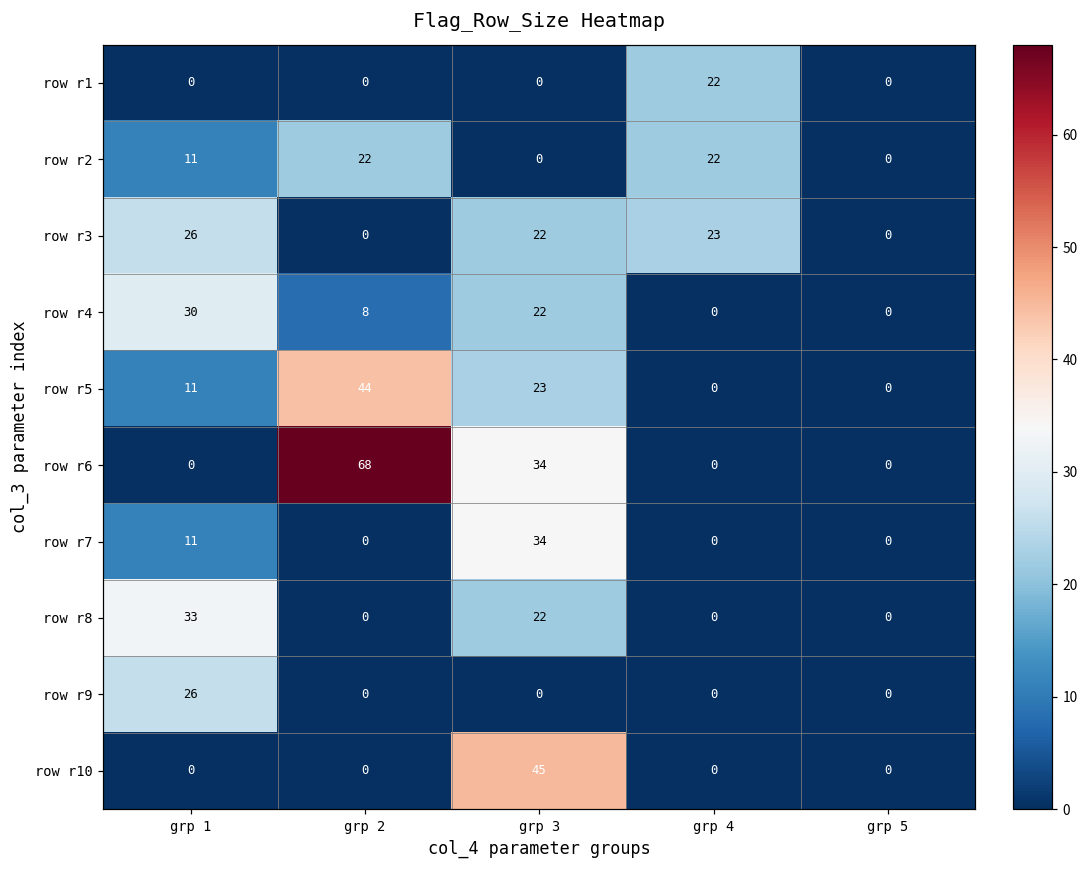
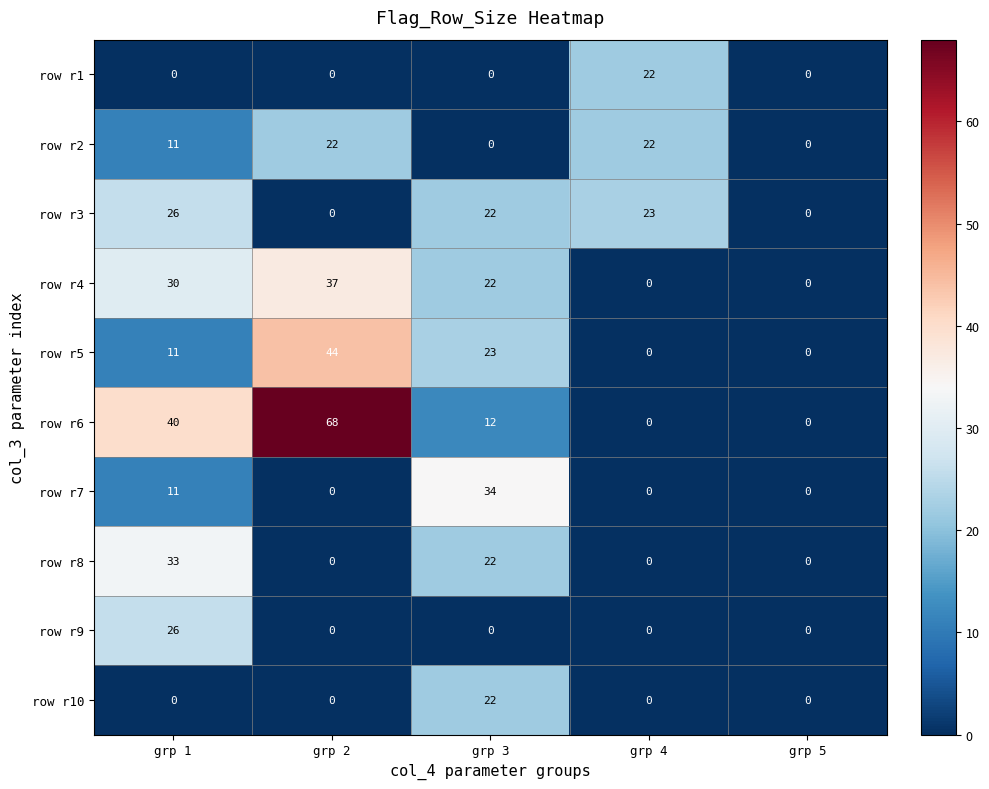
row r4, grp 2: 8 -> 37
row r6, grp 1: 0 -> 40
row r6, grp 3: 34 -> 12
row r10, grp 3: 45 -> 22
